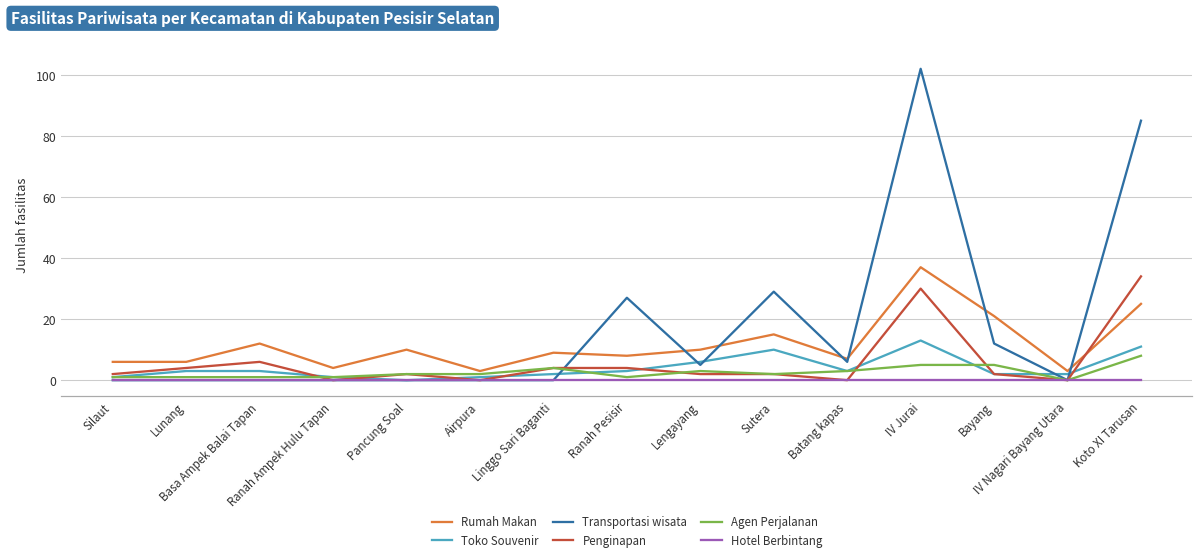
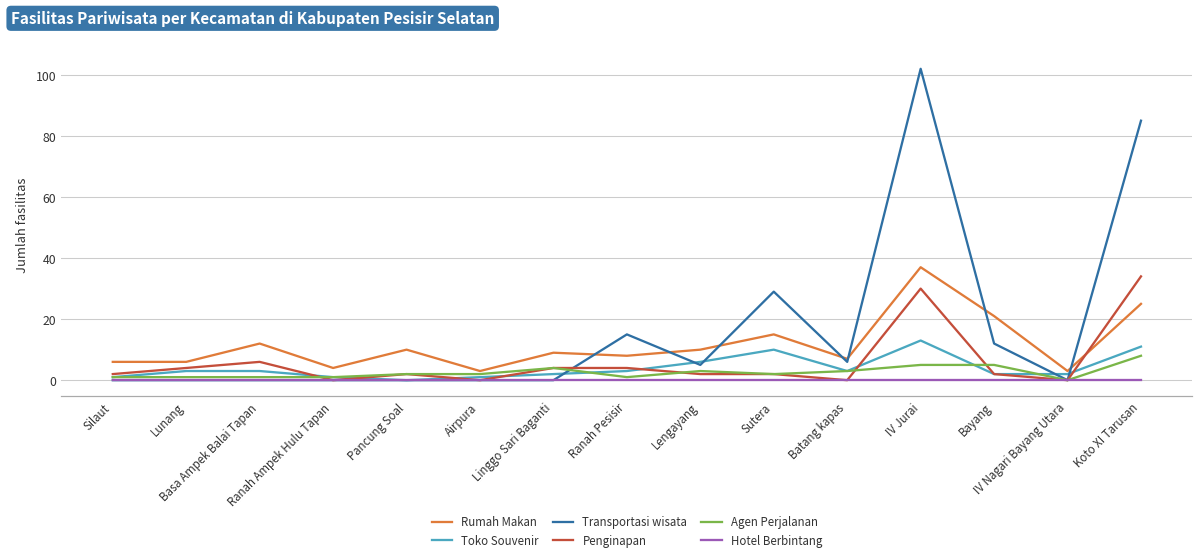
Transportasi wisata, Ranah Pesisir: 27 -> 15
